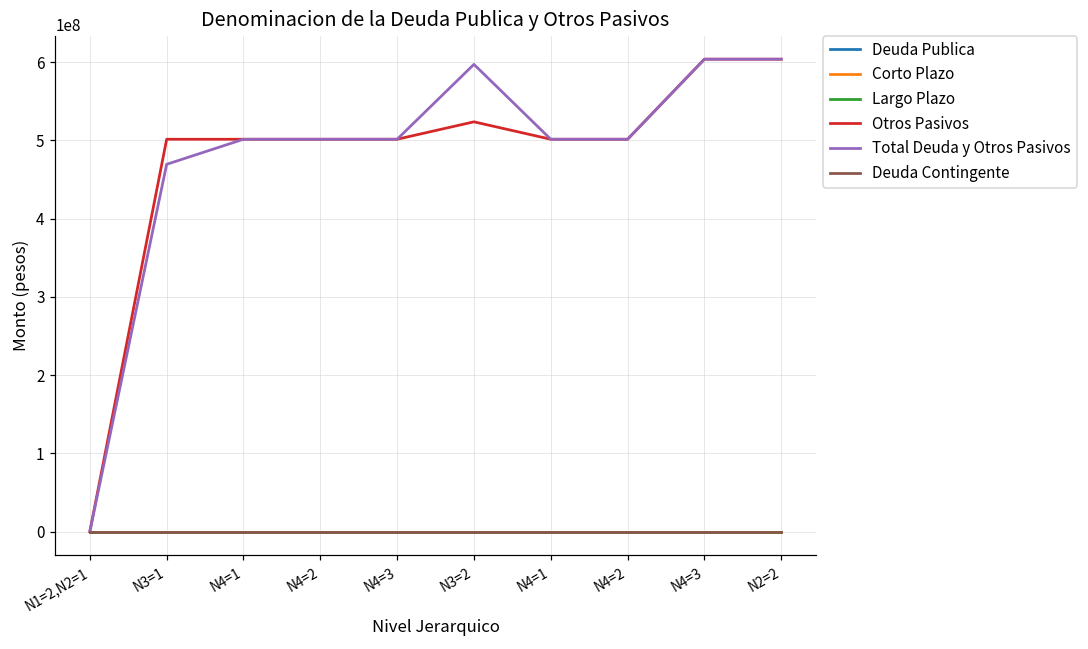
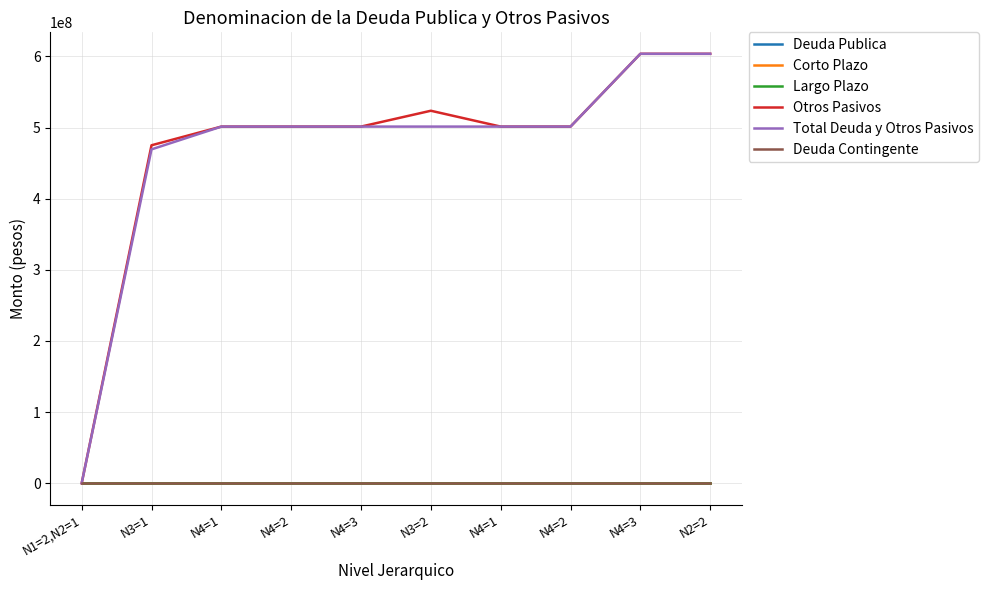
Otros Pasivos, N3=1: 500000000 -> 480000000
Total Deuda y Otros Pasivos, N3=2: 600000000 -> 500000000
